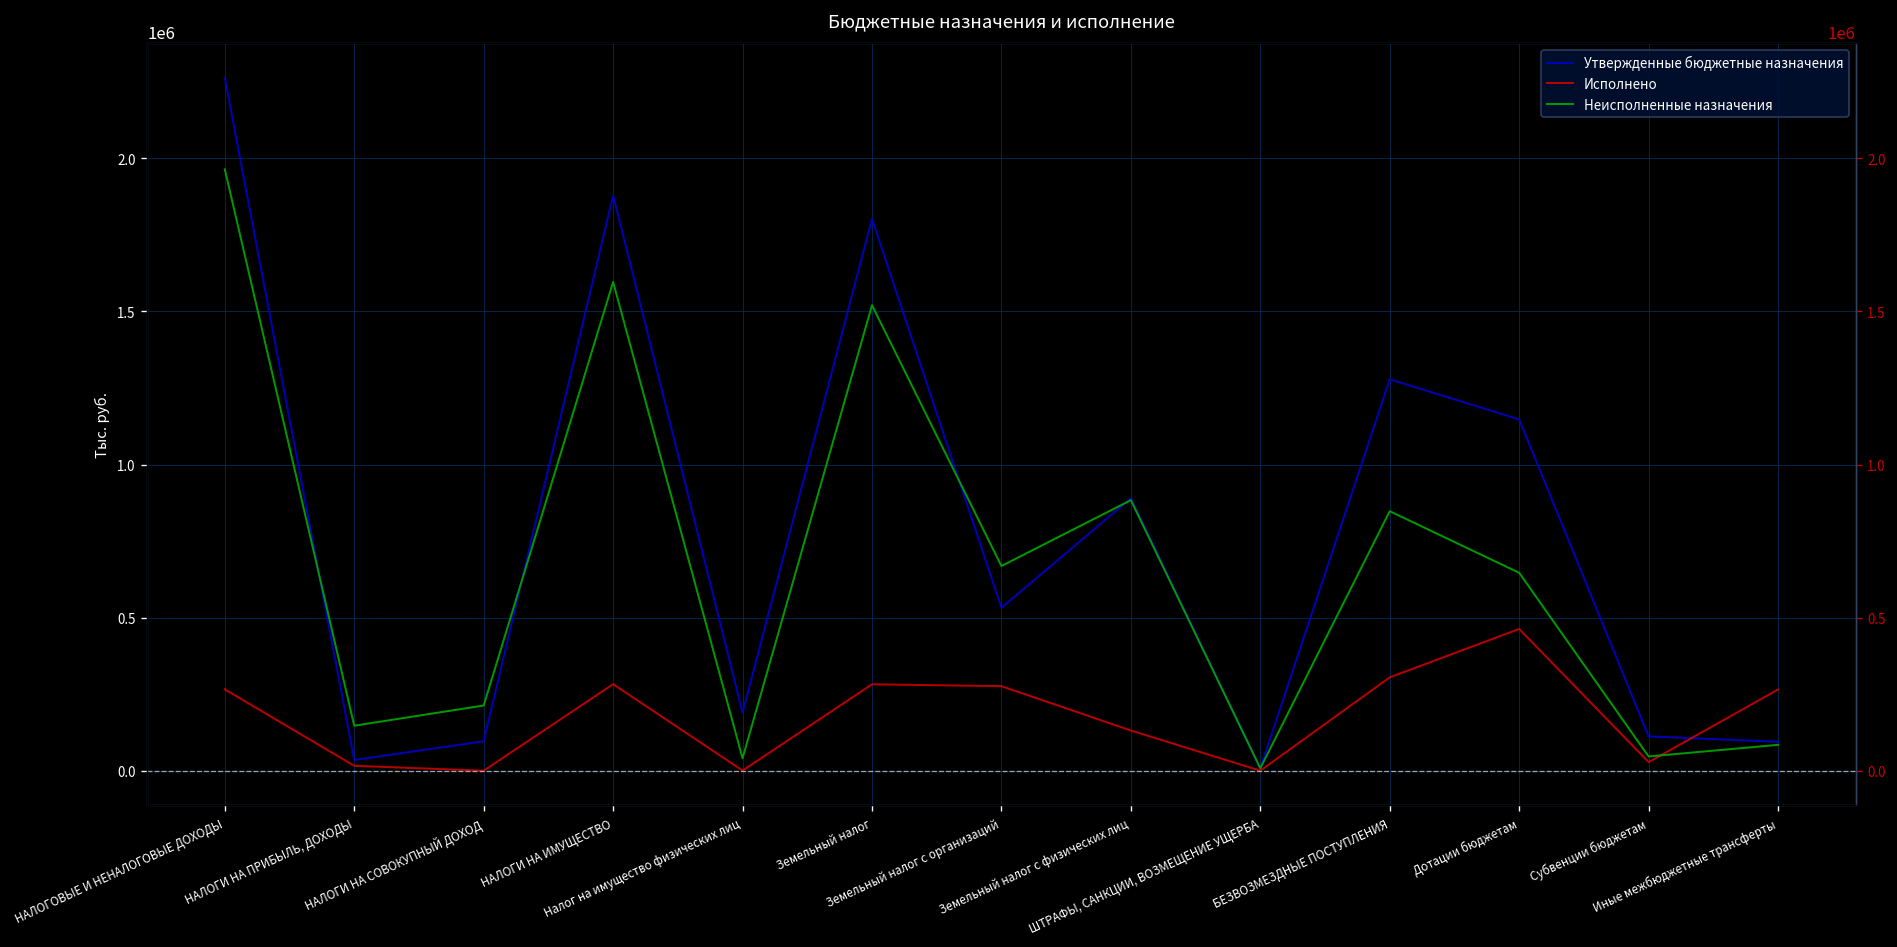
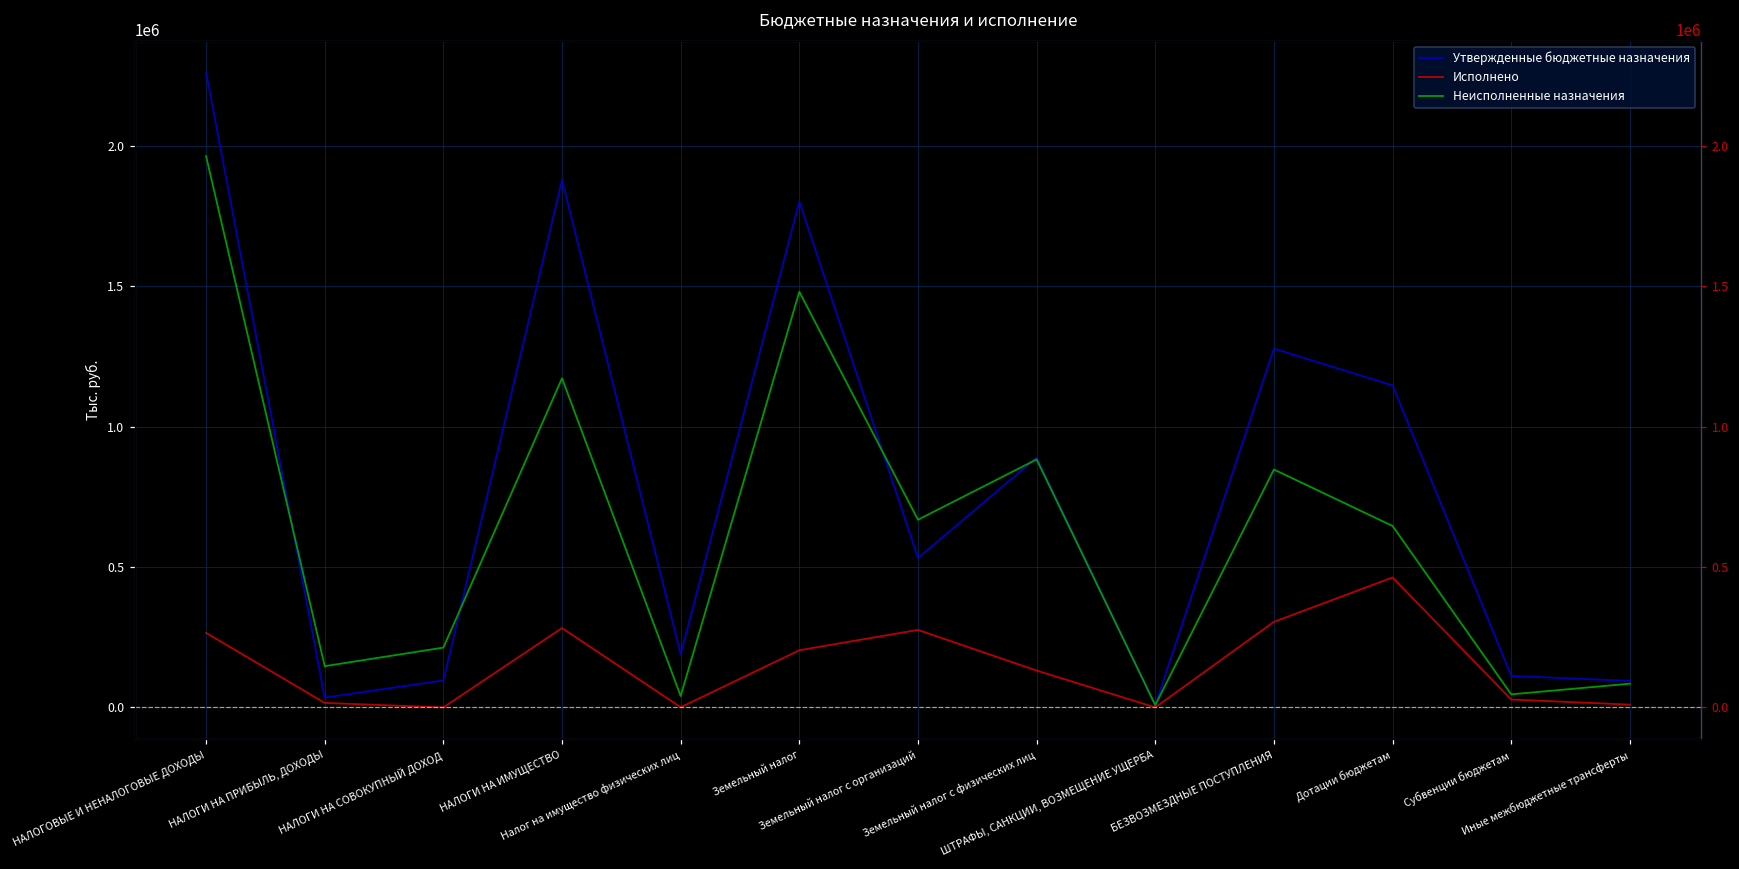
Неисполненные назначения, НАЛОГИ НА ИМУЩЕСТВО: 1600000 -> 1170000
Исполнено, Земельный налог: 280000 -> 200000
Неисполненные назначения, Земельный налог: 1520000 -> 1480000
Исполнено, Иные межбюджетные трансферты: 270000 -> 10000
